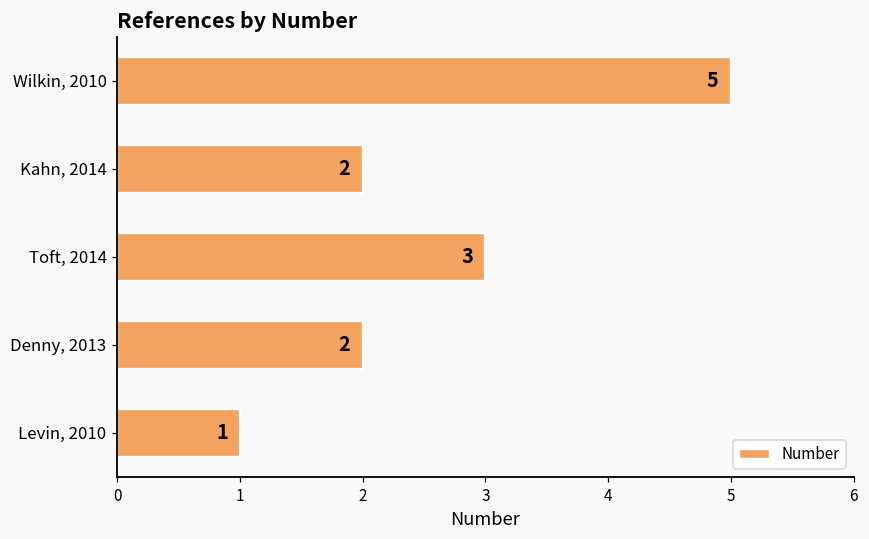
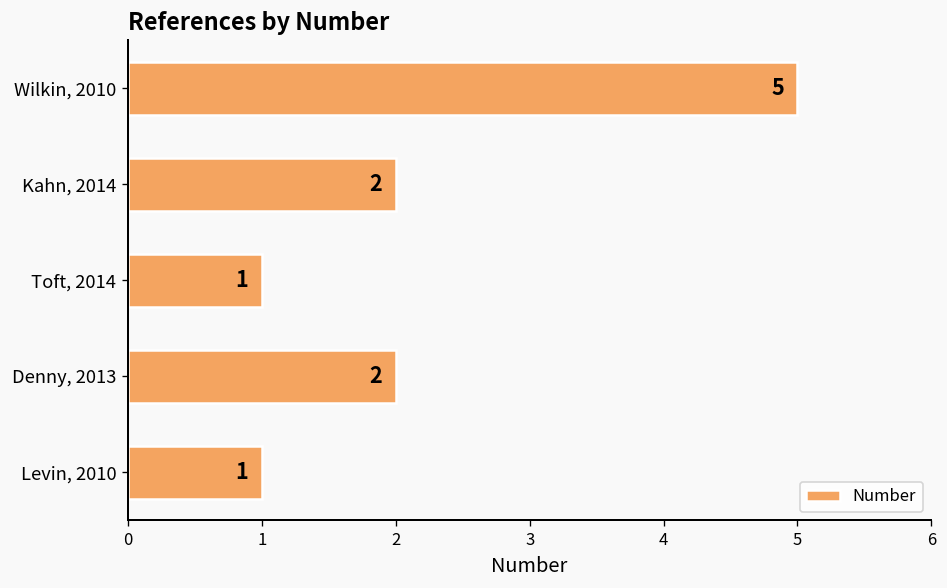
Toft, 2014: 3 -> 1
